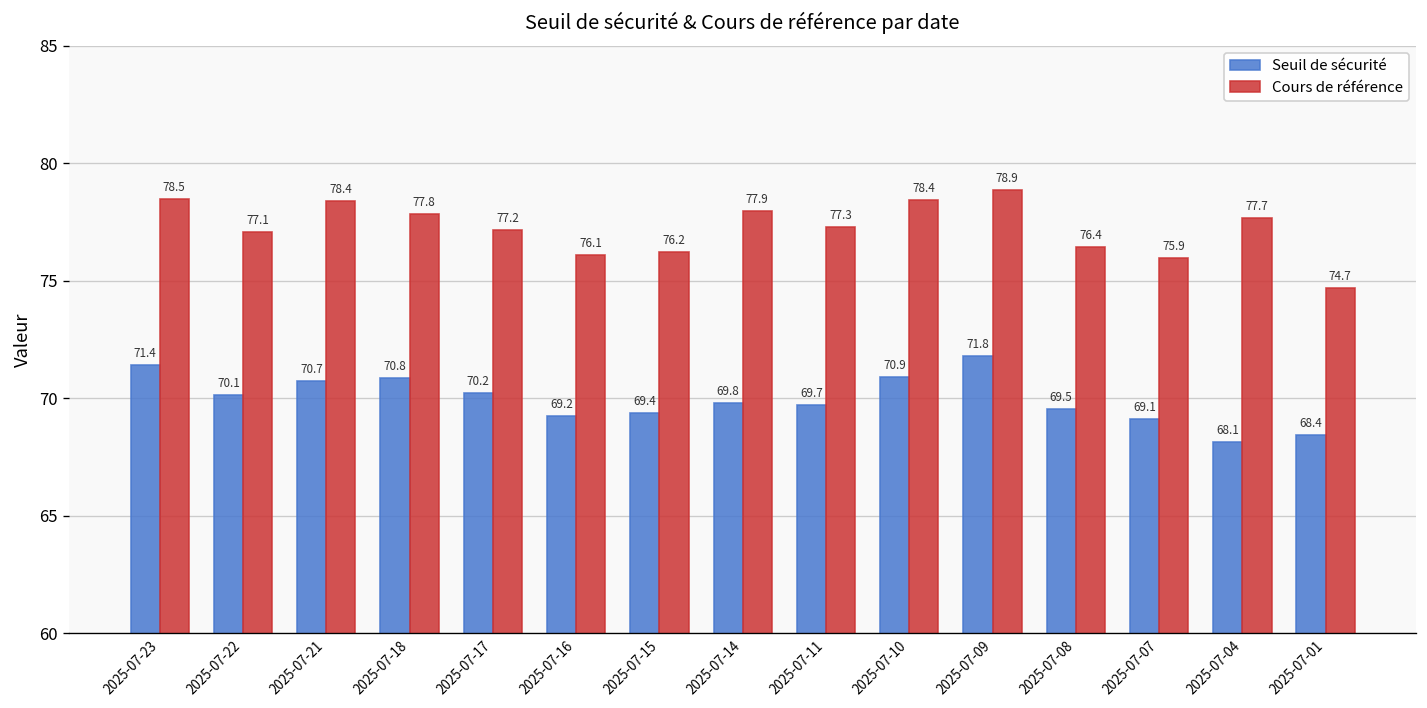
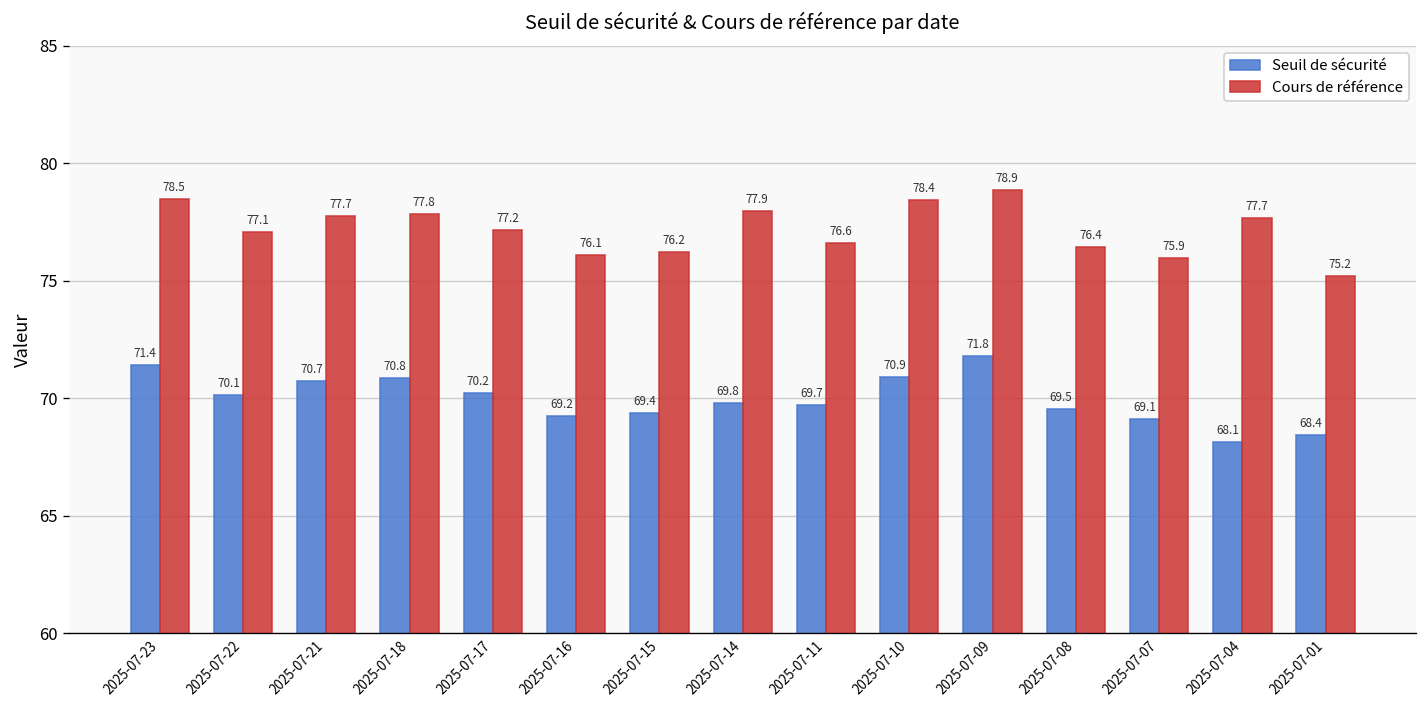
Cours de référence, 2025-07-21: 78.4 -> 77.7
Cours de référence, 2025-07-11: 77.3 -> 76.6
Cours de référence, 2025-07-01: 74.7 -> 75.2
